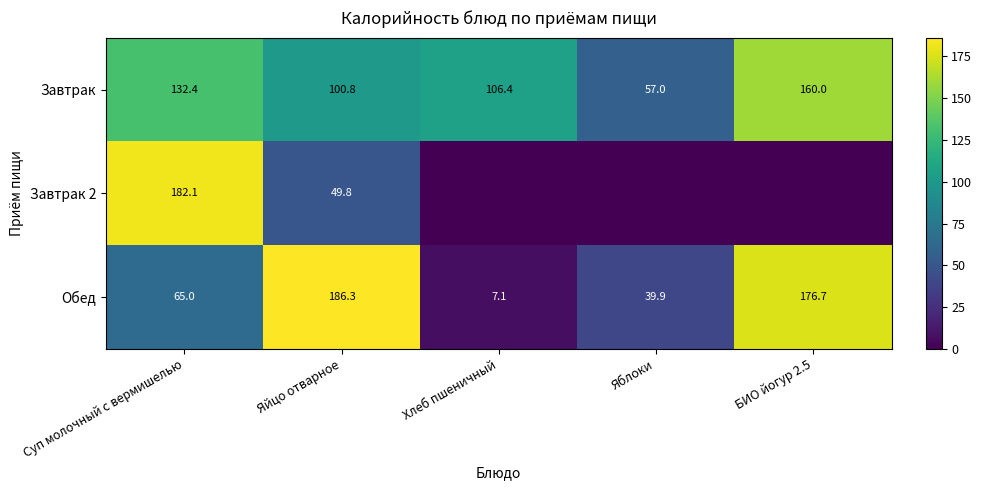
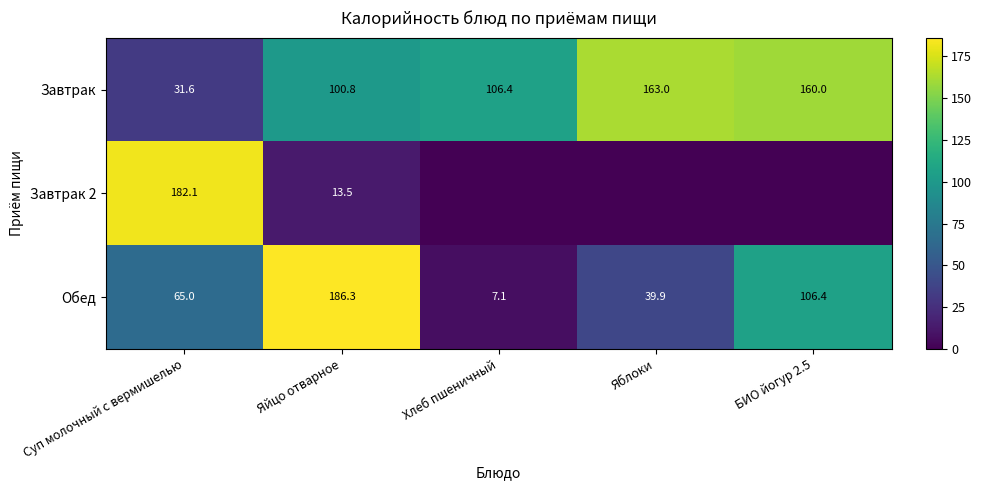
Завтрак, Суп молочный с вермишелью: 132.4 -> 31.6
Завтрак, Яблоки: 57.0 -> 163.0
Завтрак 2, Яйцо отварное: 49.8 -> 13.5
Обед, БИО йогур 2.5: 176.7 -> 106.4
